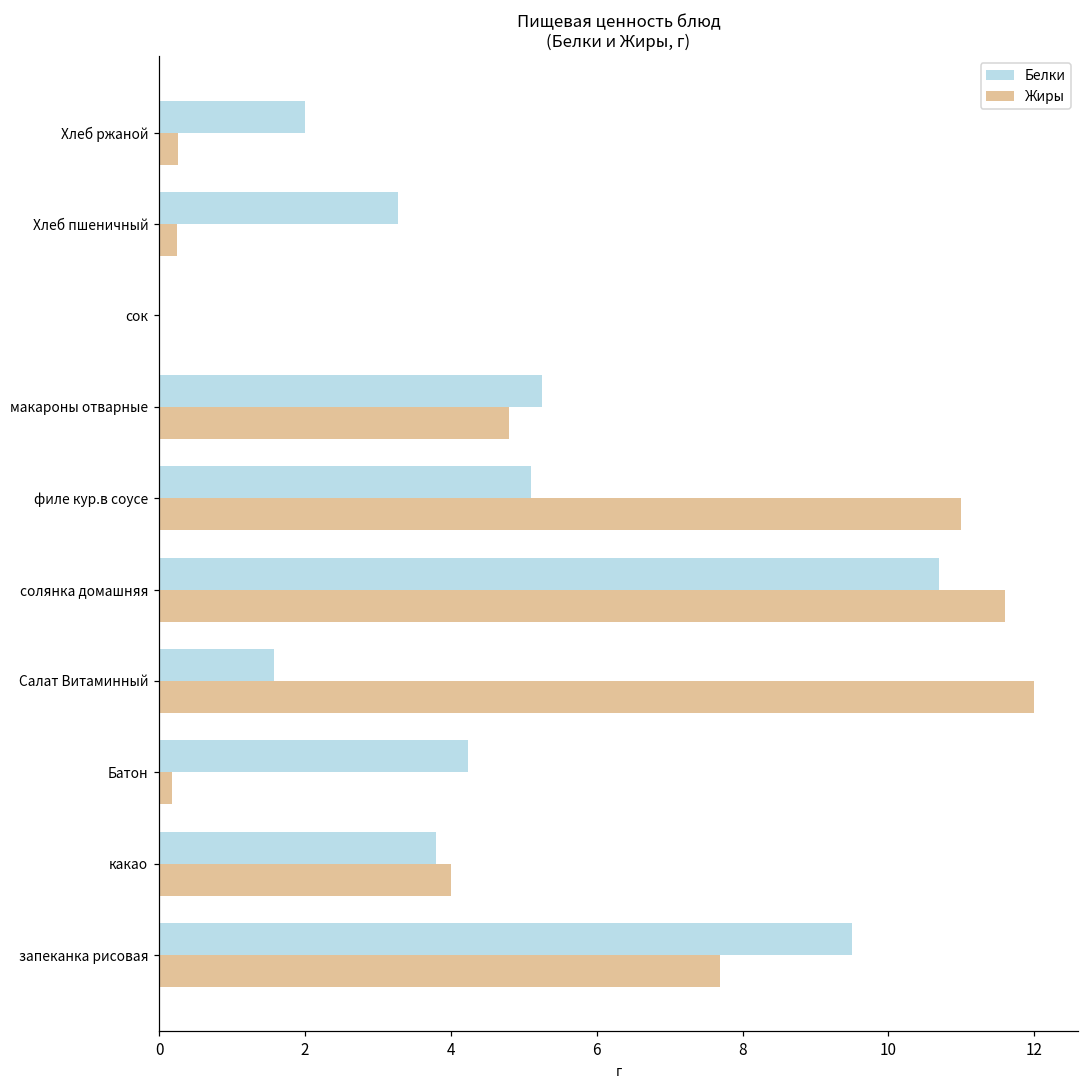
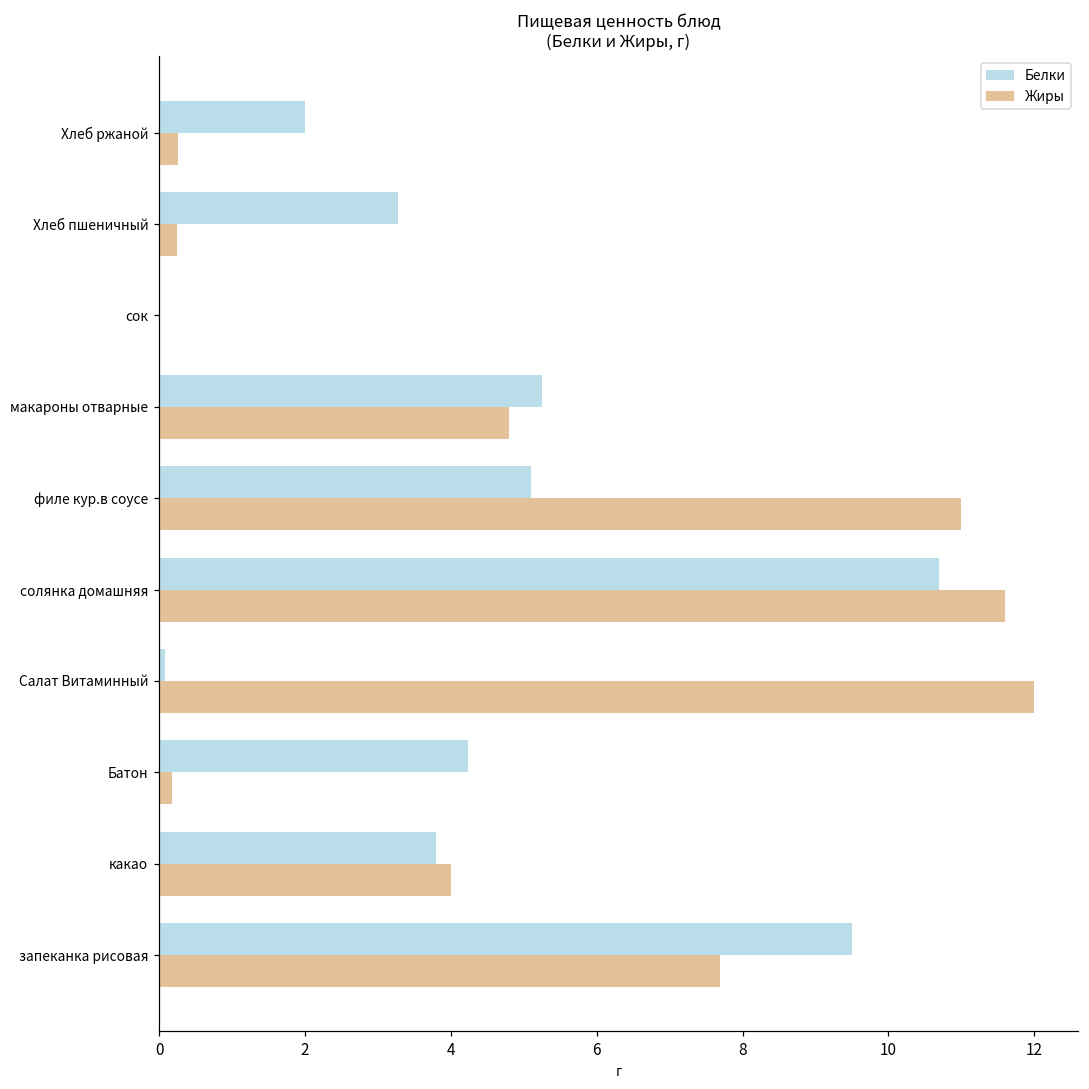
Белки, Салат Витаминный: 1.6 -> 0.1
